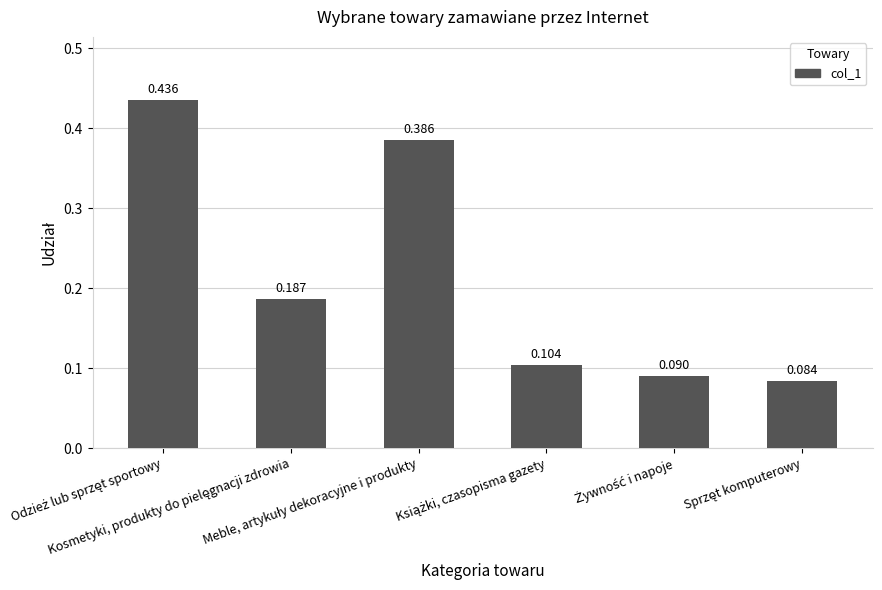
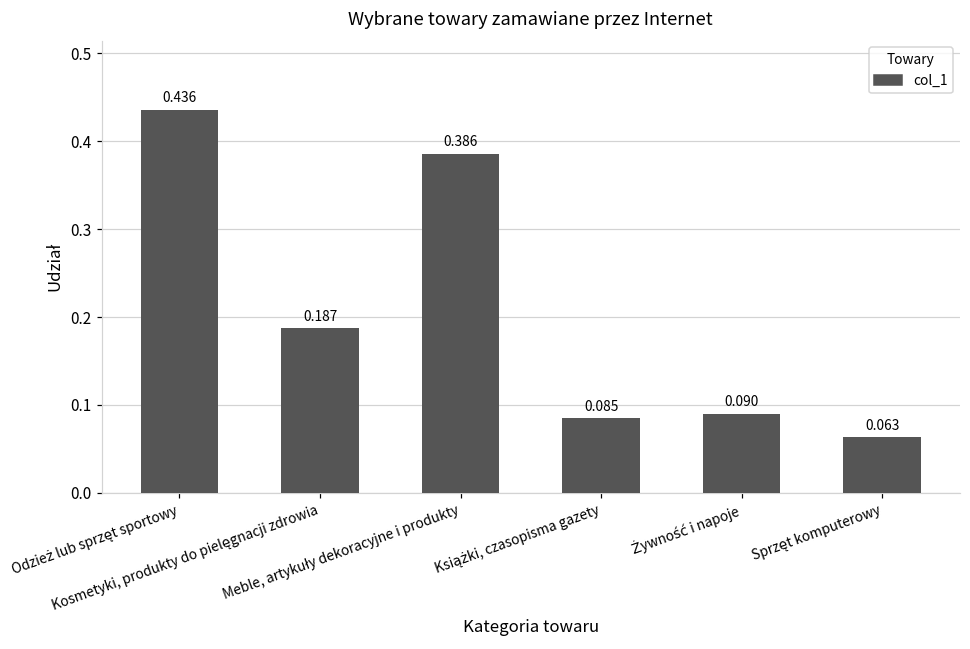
Książki, czasopisma gazety: 0.104 -> 0.085
Sprzęt komputerowy: 0.084 -> 0.063
